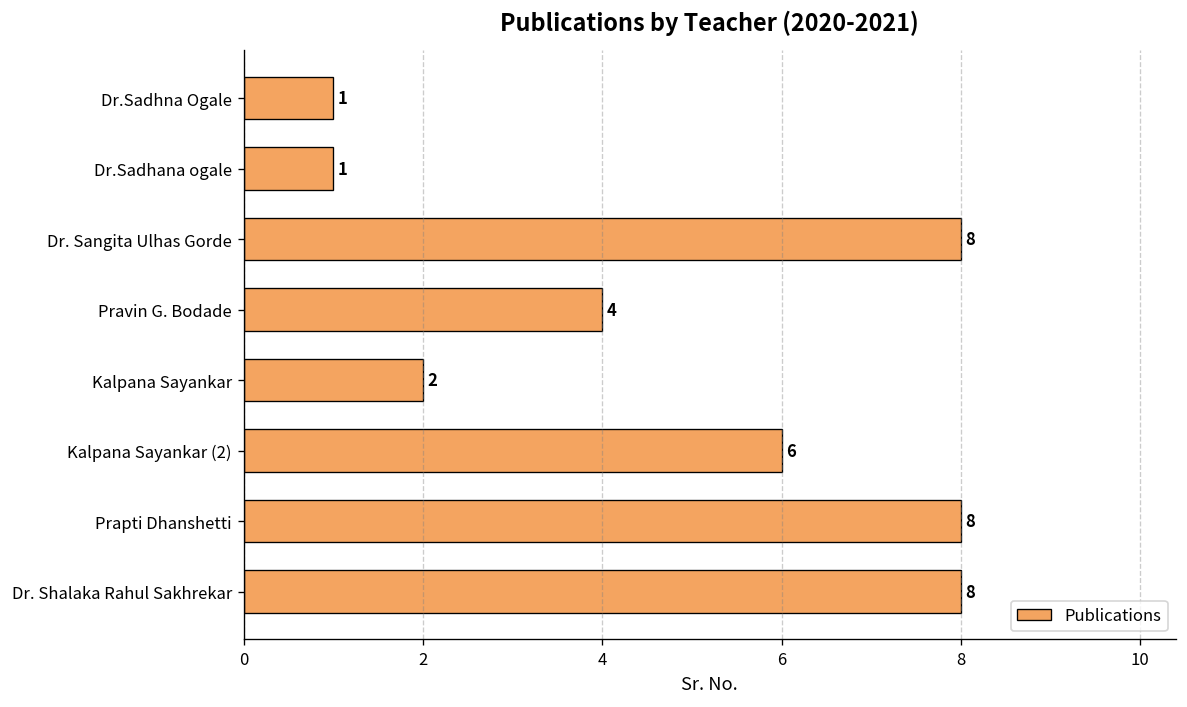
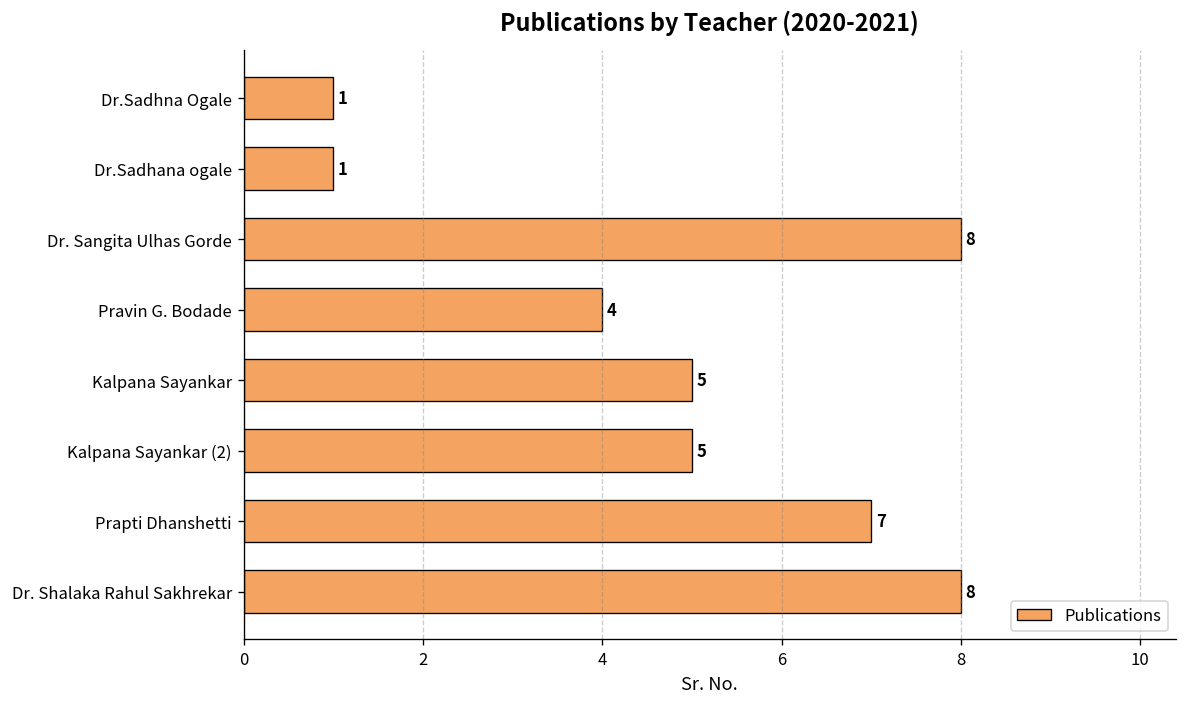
Kalpana Sayankar: 2 -> 5
Kalpana Sayankar (2): 6 -> 5
Prapti Dhanshetti: 8 -> 7
